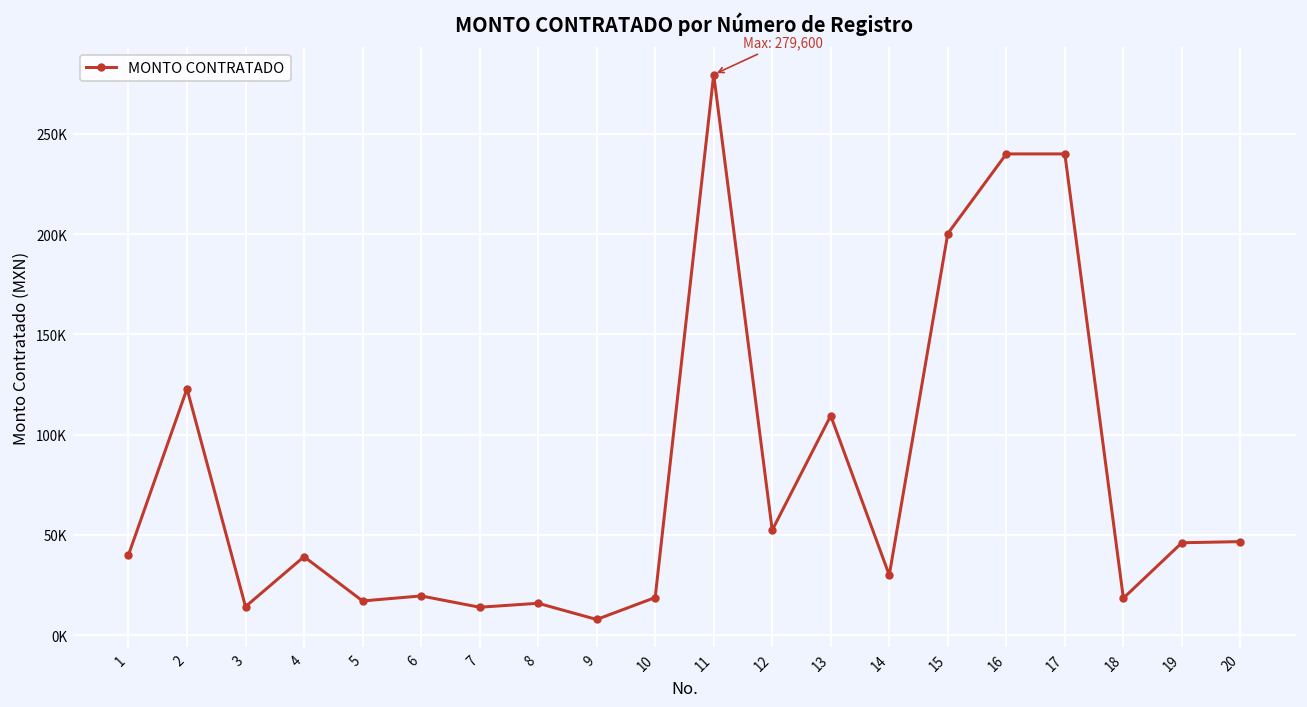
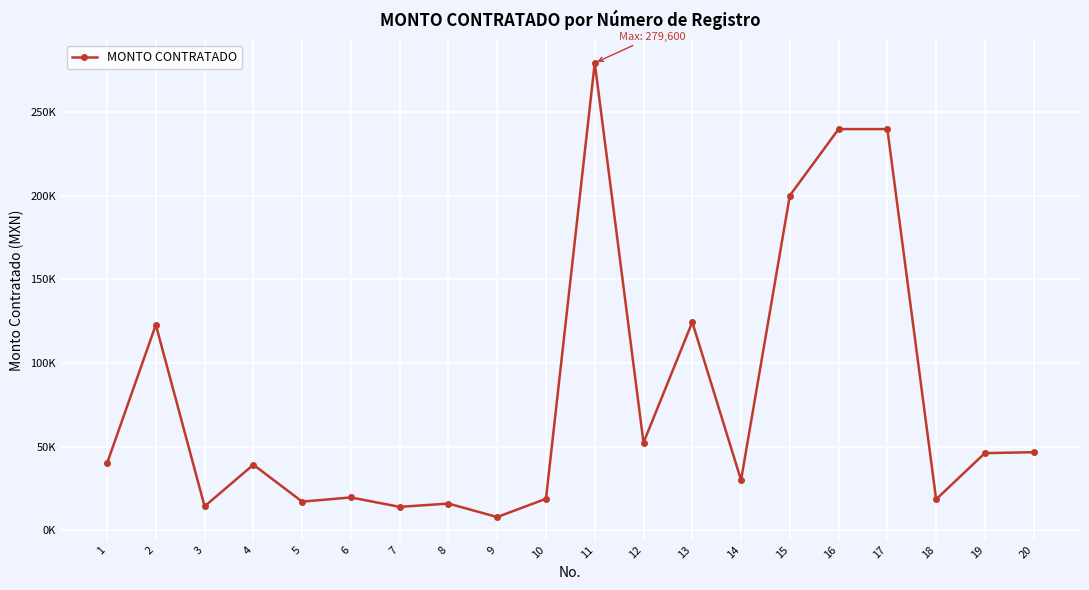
13: 109000 -> 124000
